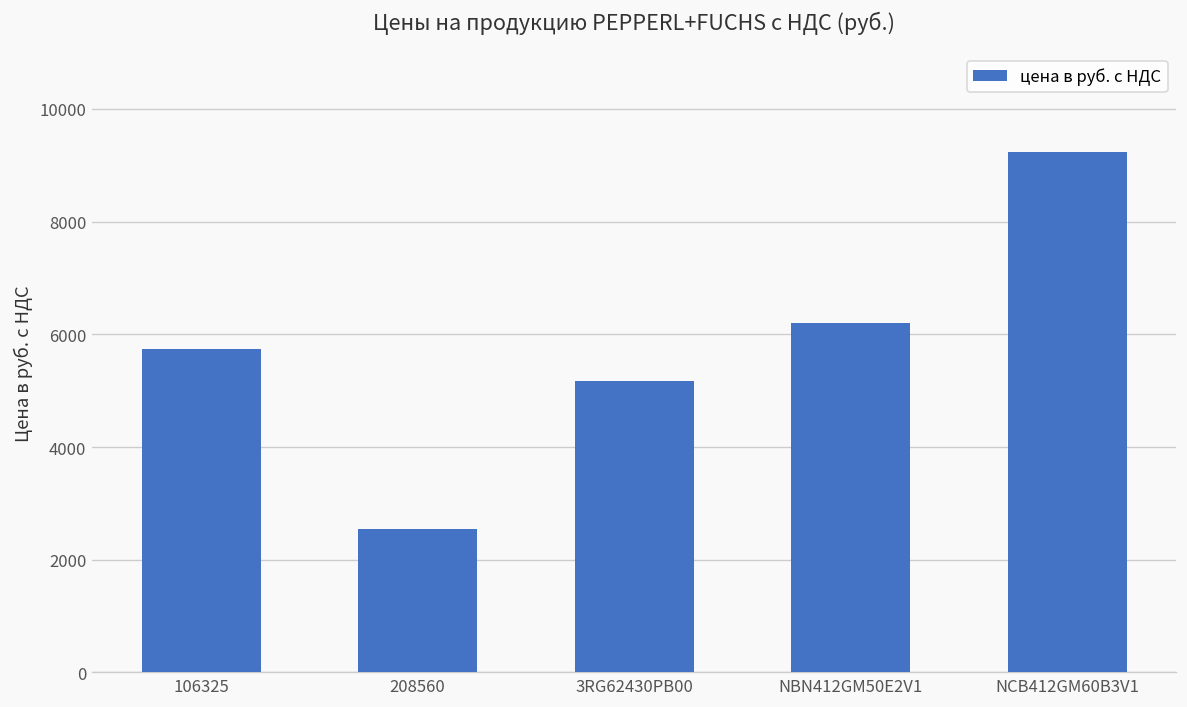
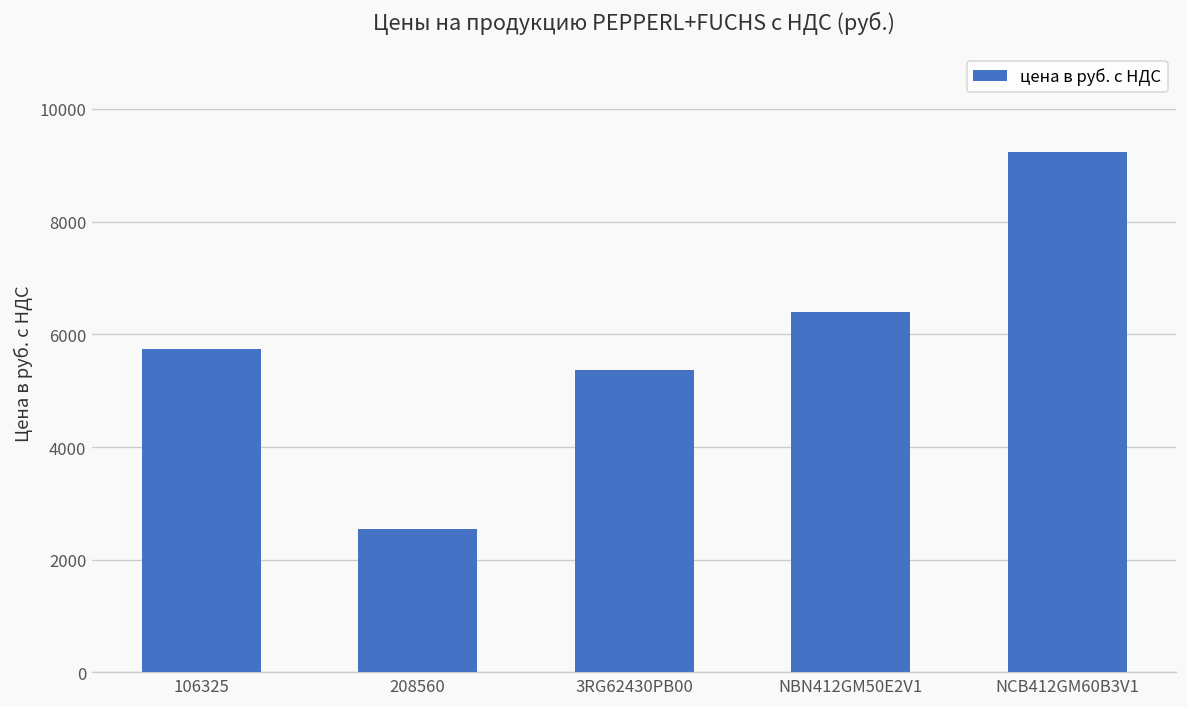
3RG62430PB00: 5200 -> 5400
NBN412GM50E2V1: 6200 -> 6400
